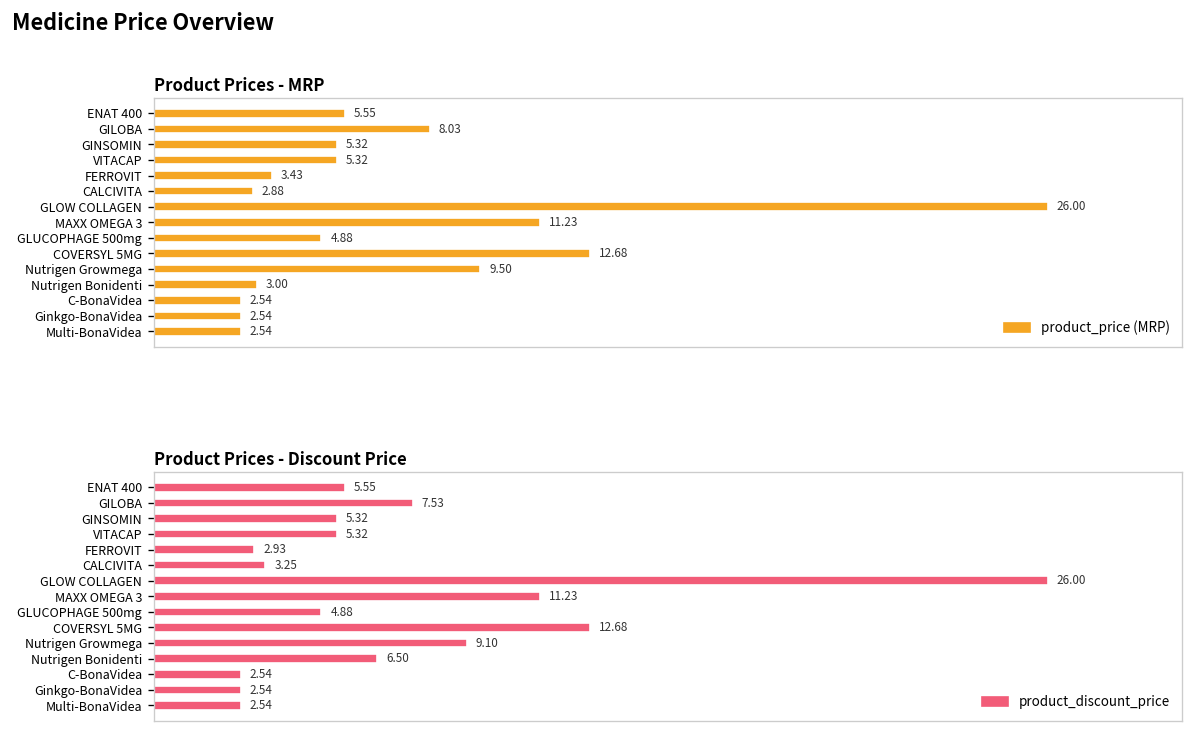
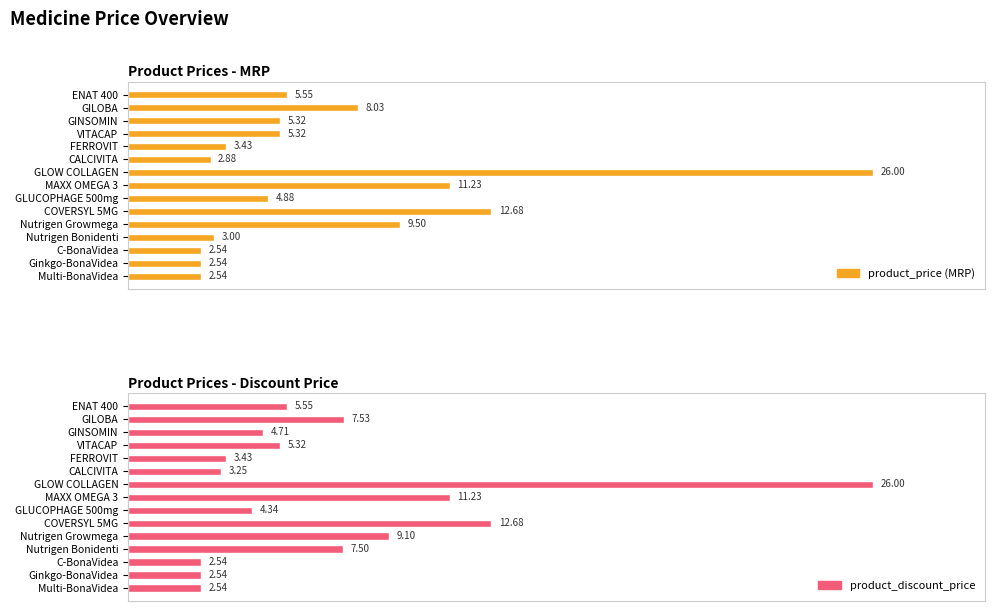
Product Prices - Discount Price, GINSOMIN: 5.32 -> 4.71
Product Prices - Discount Price, FERROVIT: 2.93 -> 3.43
Product Prices - Discount Price, GLUCOPHAGE 500mg: 4.88 -> 4.34
Product Prices - Discount Price, Nutrigen Bonidenti: 6.50 -> 7.50
